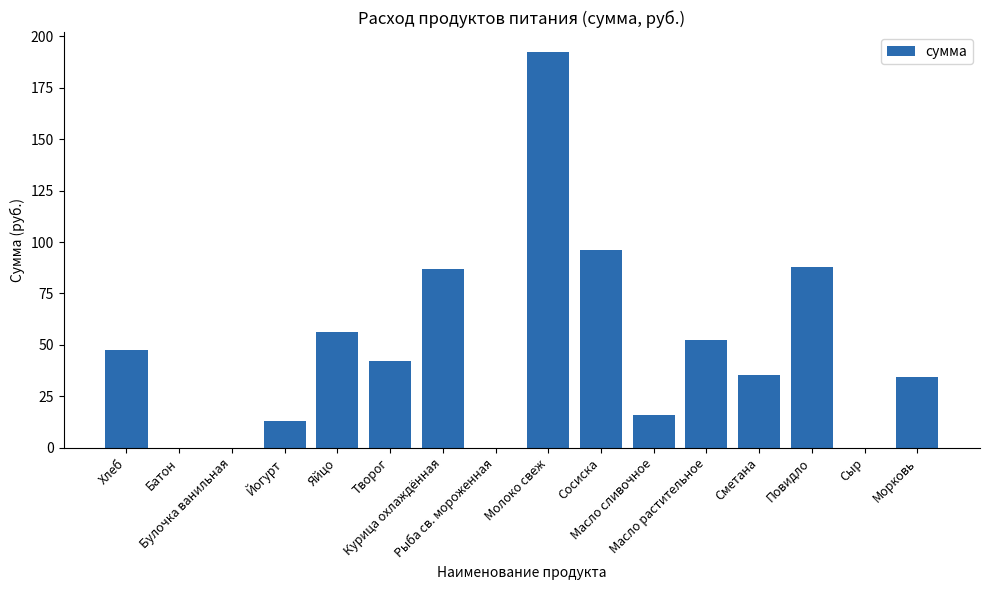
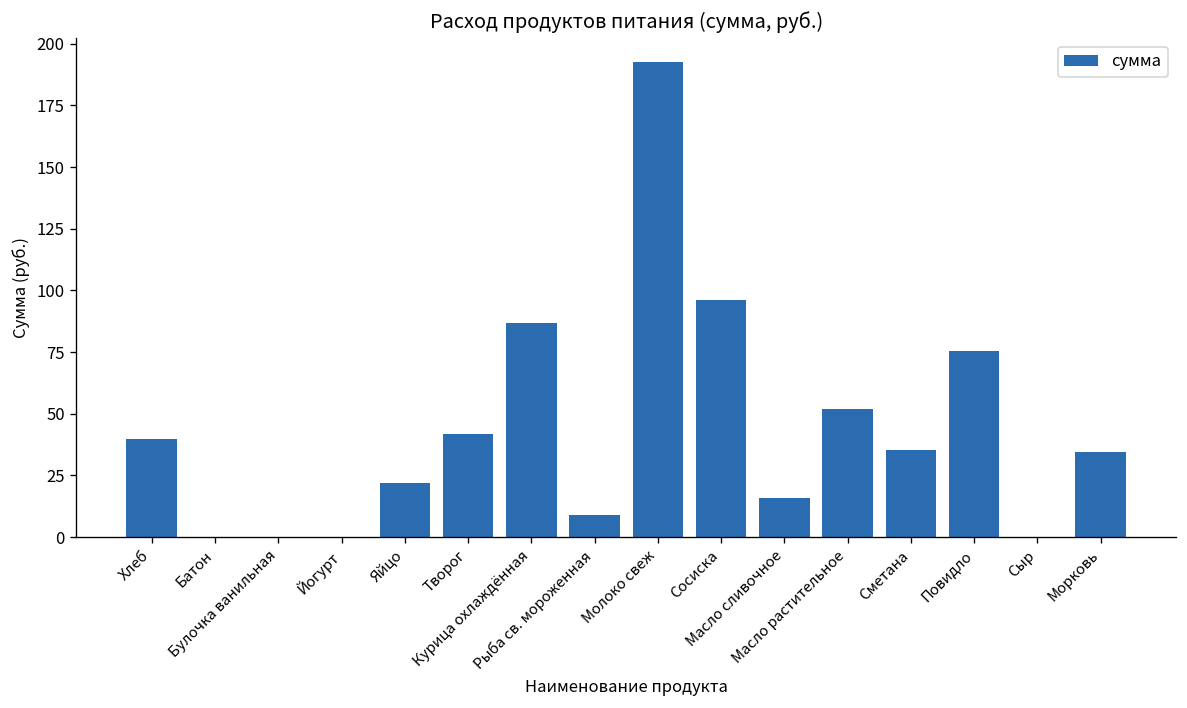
Хлеб: 47 -> 40
Йогурт: 13 -> 0
Яйцо: 56 -> 22
Рыба св. мороженная: 0 -> 9
Повидло: 88 -> 76
